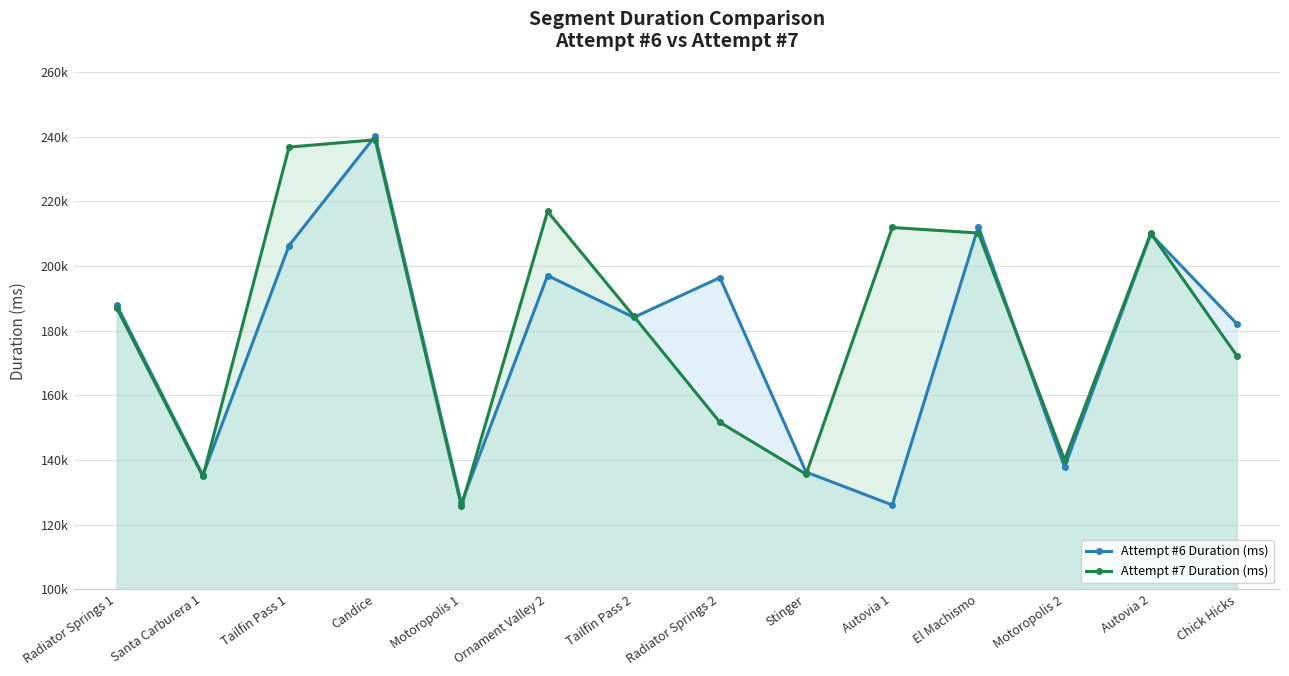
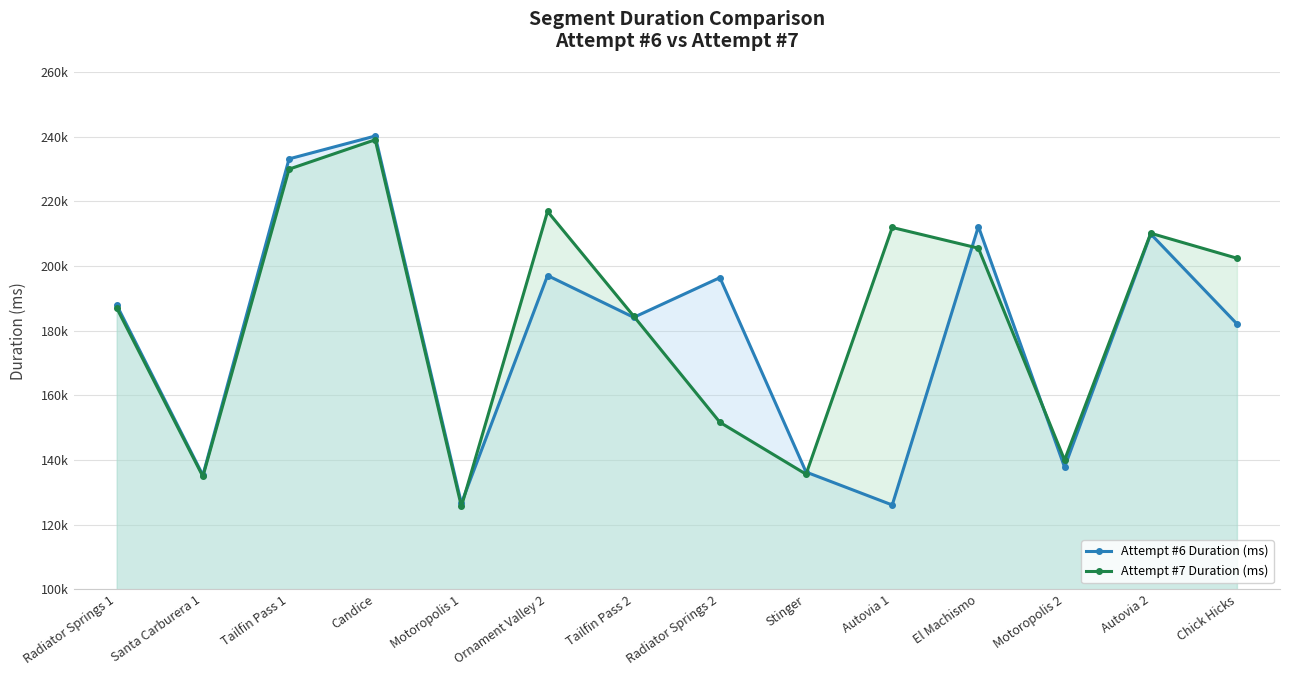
Attempt #6 Duration (ms), Tailfin Pass 1: 206000 -> 233000
Attempt #7 Duration (ms), Tailfin Pass 1: 237000 -> 230000
Attempt #7 Duration (ms), El Machismo: 210000 -> 206000
Attempt #7 Duration (ms), Chick Hicks: 172000 -> 202000
